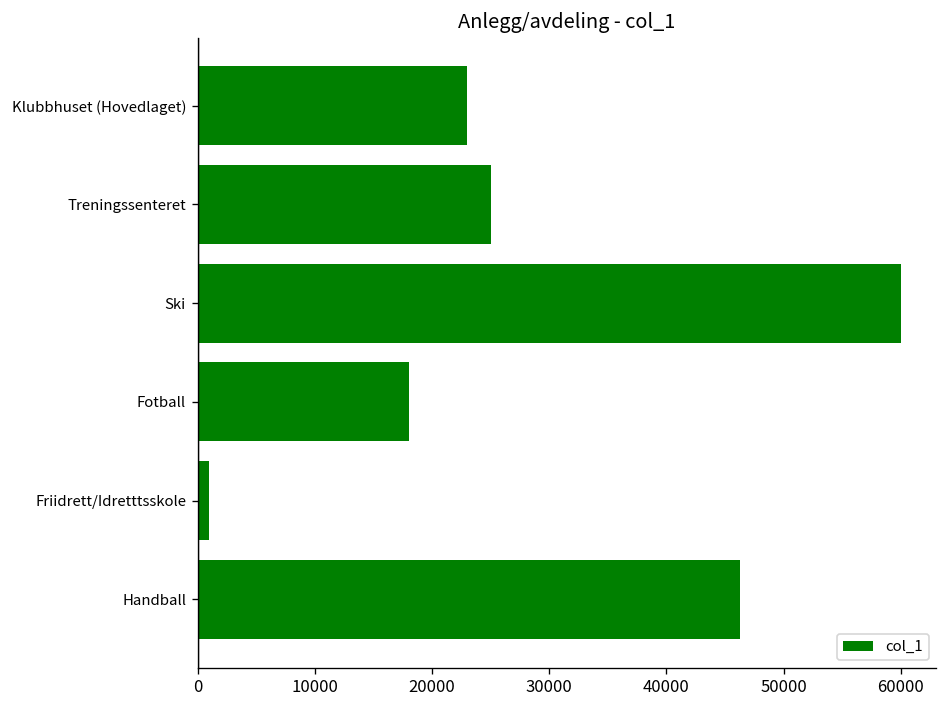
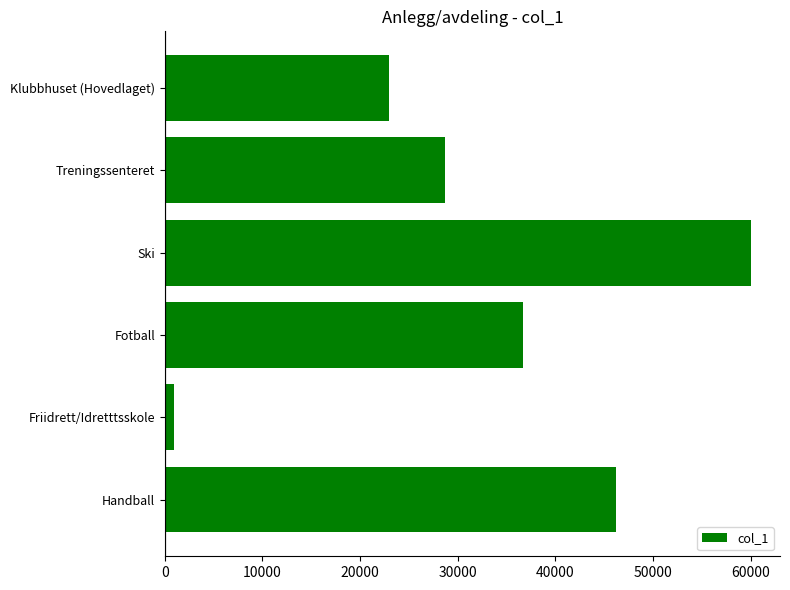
Treningssenteret: 25000 -> 29000
Fotball: 18000 -> 37000
